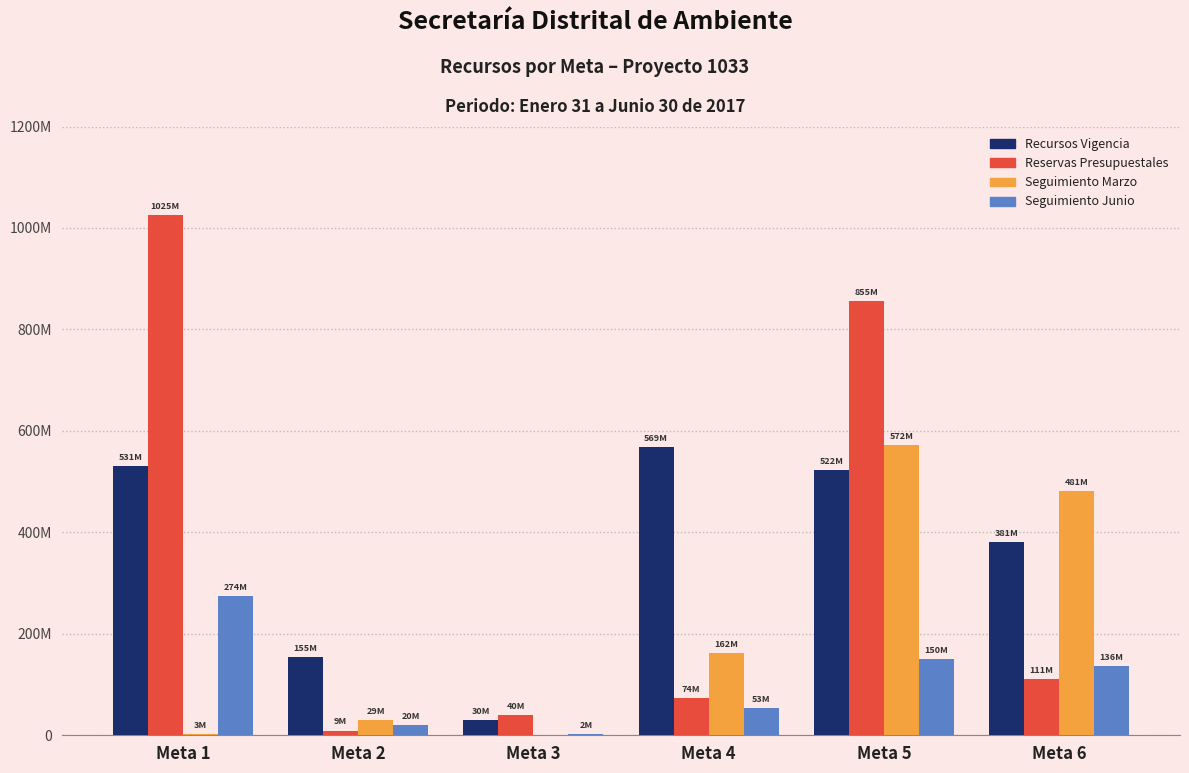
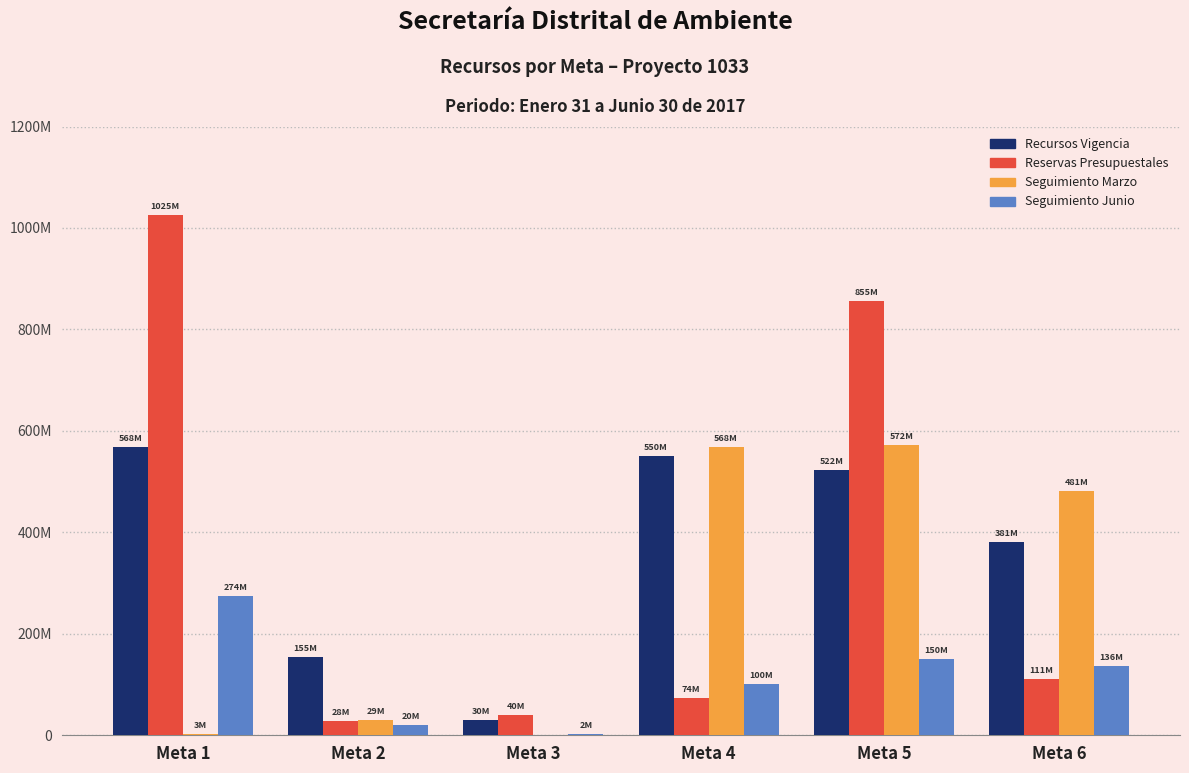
Recursos Vigencia, Meta 1: 531M -> 568M
Reservas Presupuestales, Meta 2: 9M -> 28M
Recursos Vigencia, Meta 4: 569M -> 550M
Seguimiento Marzo, Meta 4: 162M -> 568M
Seguimiento Junio, Meta 4: 53M -> 100M
